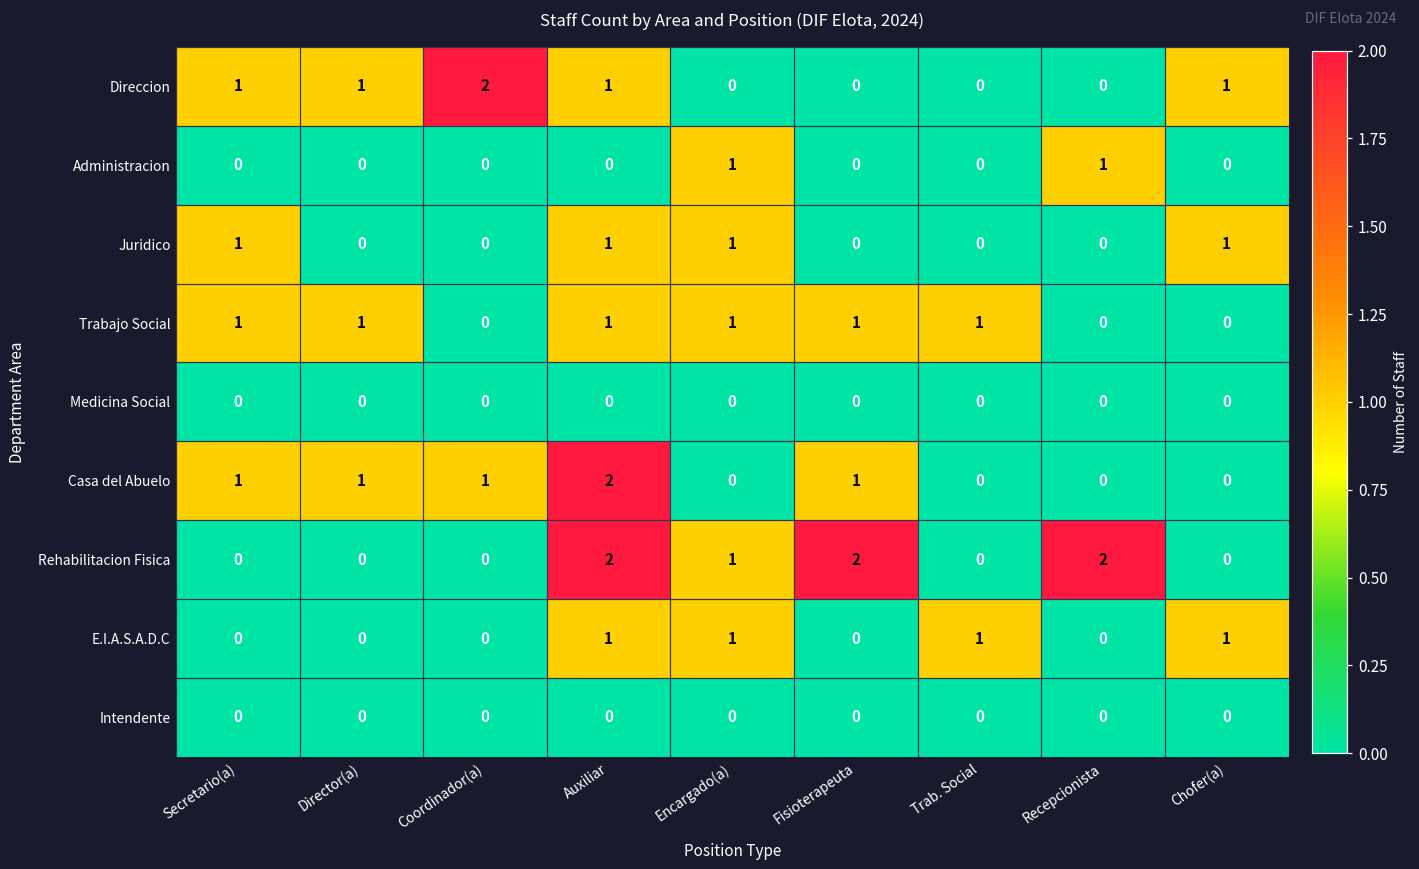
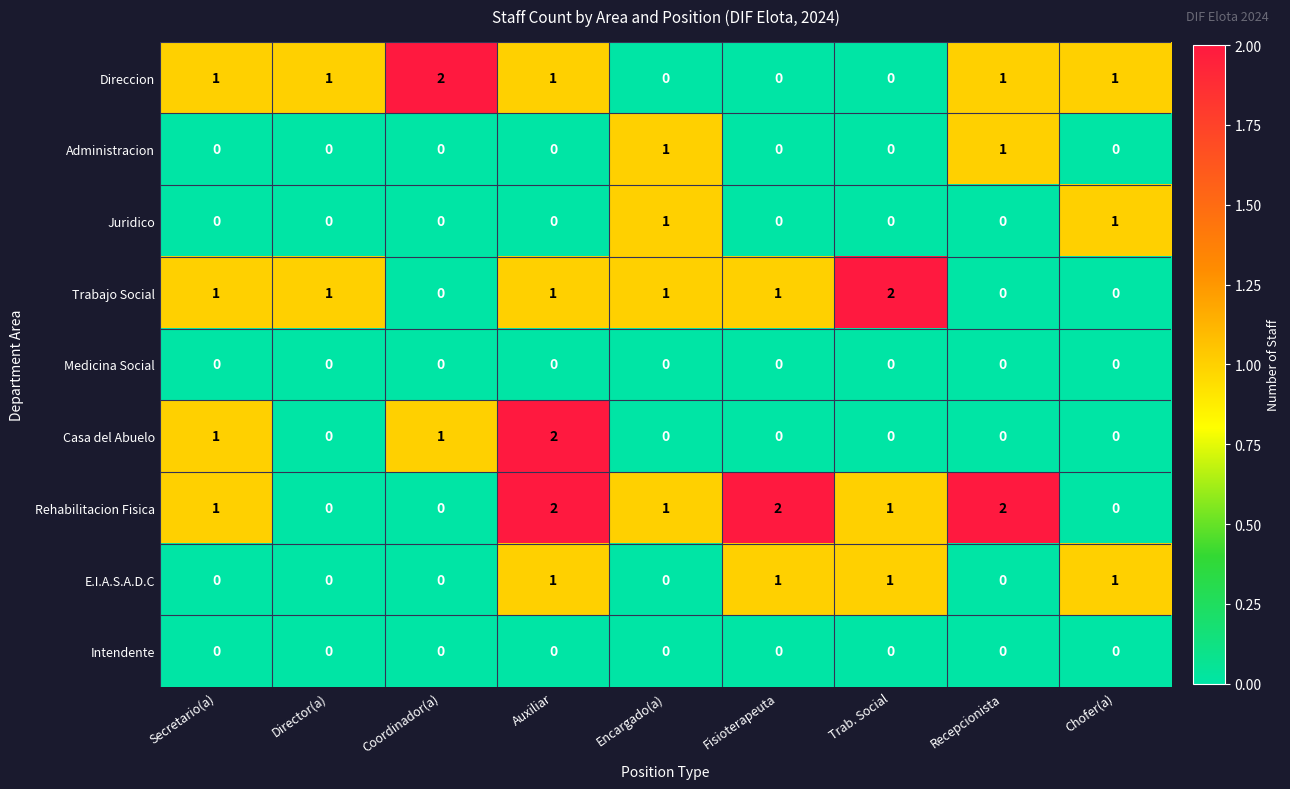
Direccion, Recepcionista: 0 -> 1
Juridico, Secretario(a): 1 -> 0
Juridico, Auxiliar: 1 -> 0
Trabajo Social, Trab. Social: 1 -> 2
Casa del Abuelo, Director(a): 1 -> 0
Casa del Abuelo, Fisioterapeuta: 1 -> 0
Rehabilitacion Fisica, Secretario(a): 0 -> 1
Rehabilitacion Fisica, Trab. Social: 0 -> 1
E.I.A.S.A.D.C, Encargado(a): 1 -> 0
E.I.A.S.A.D.C, Fisioterapeuta: 0 -> 1
